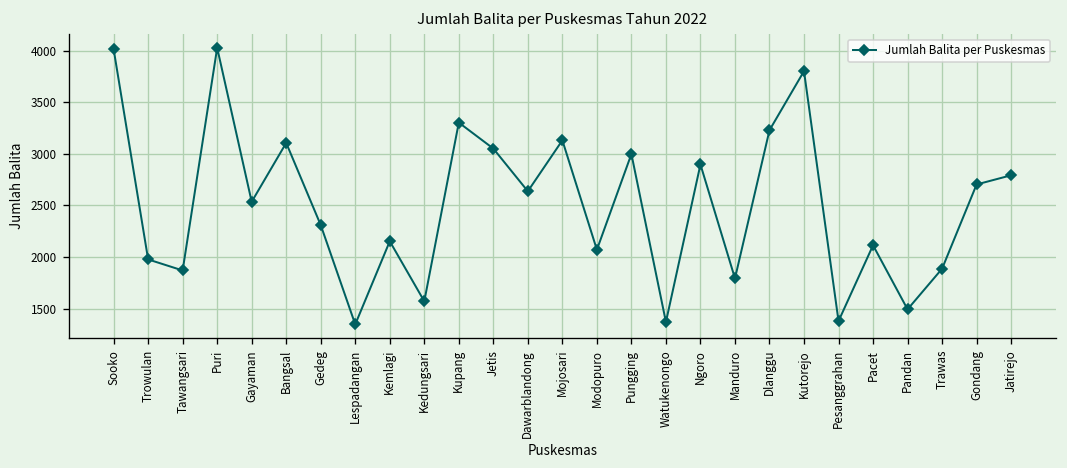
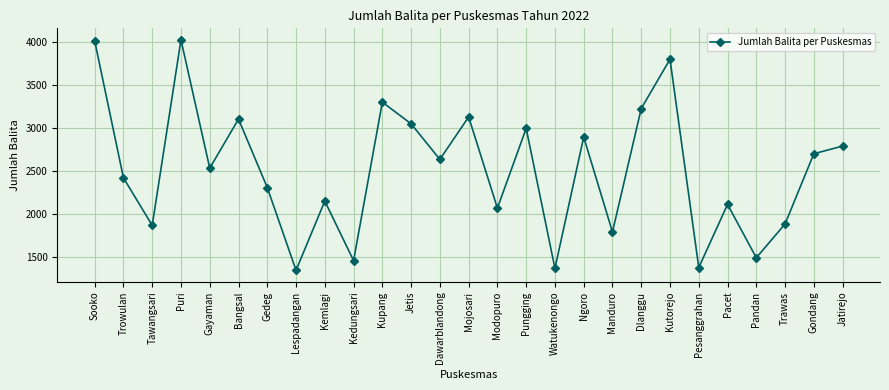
Trowulan: 2000 -> 2400
Kedungsari: 1600 -> 1500
